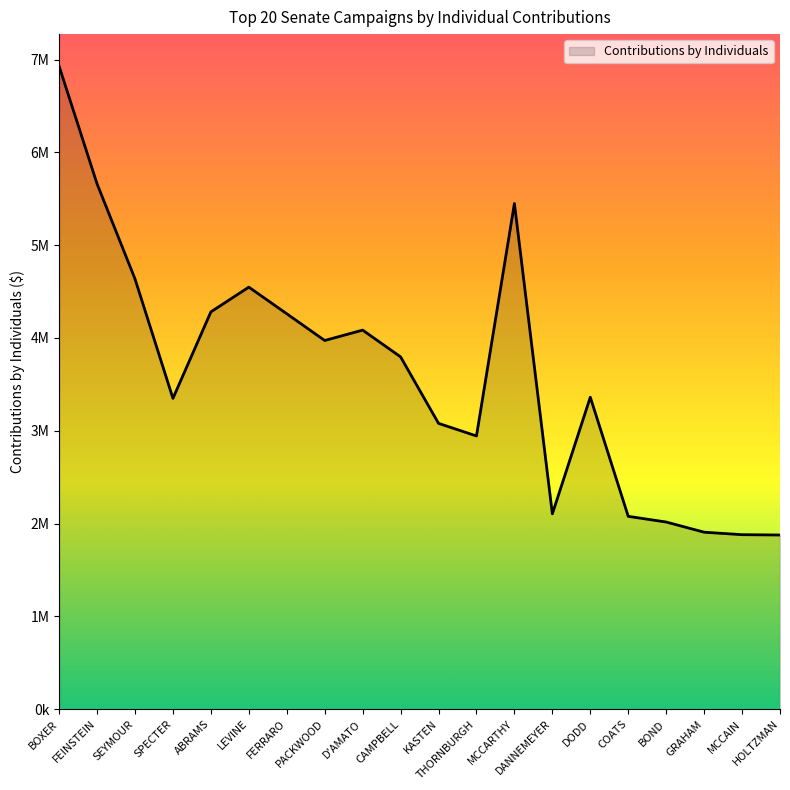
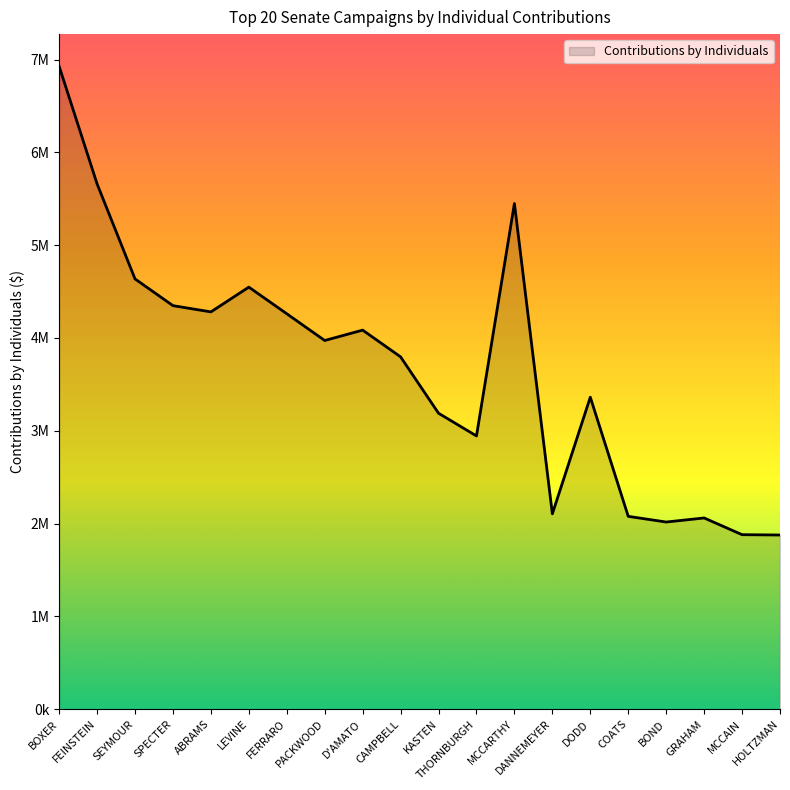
SPECTER: 3300000 -> 4300000
KASTEN: 3100000 -> 3200000
GRAHAM: 1900000 -> 2100000
